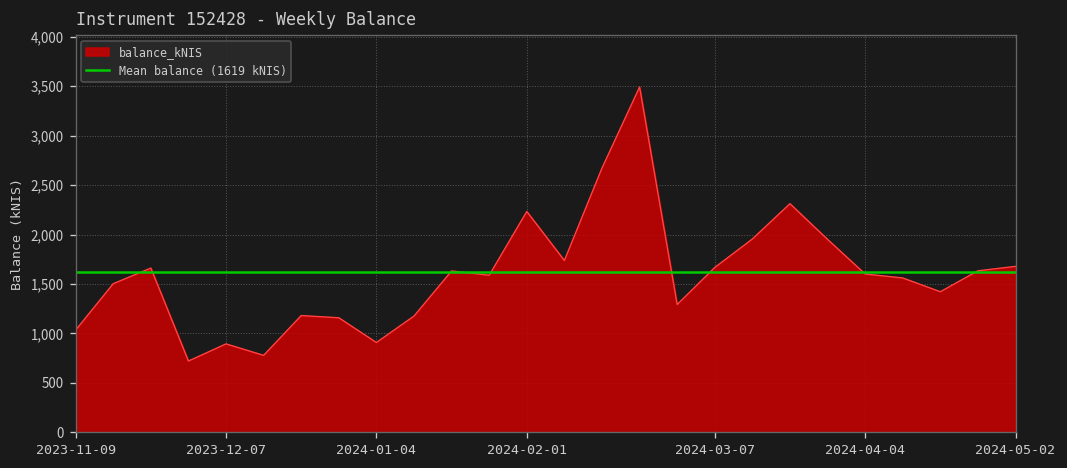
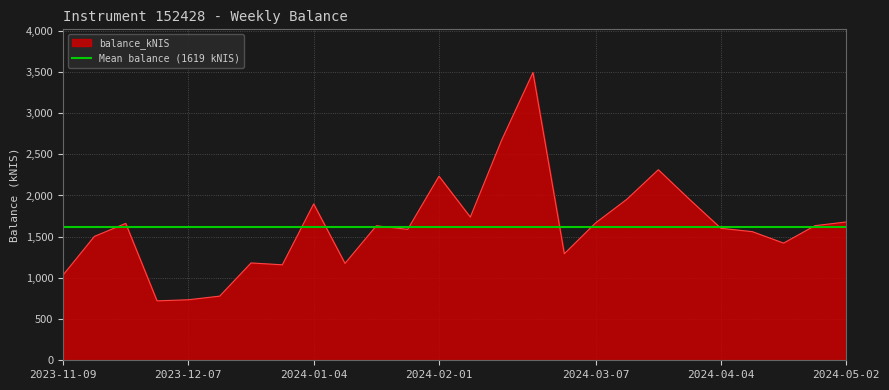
2023-12-07: 900 -> 700
2024-01-04: 900 -> 1,900
